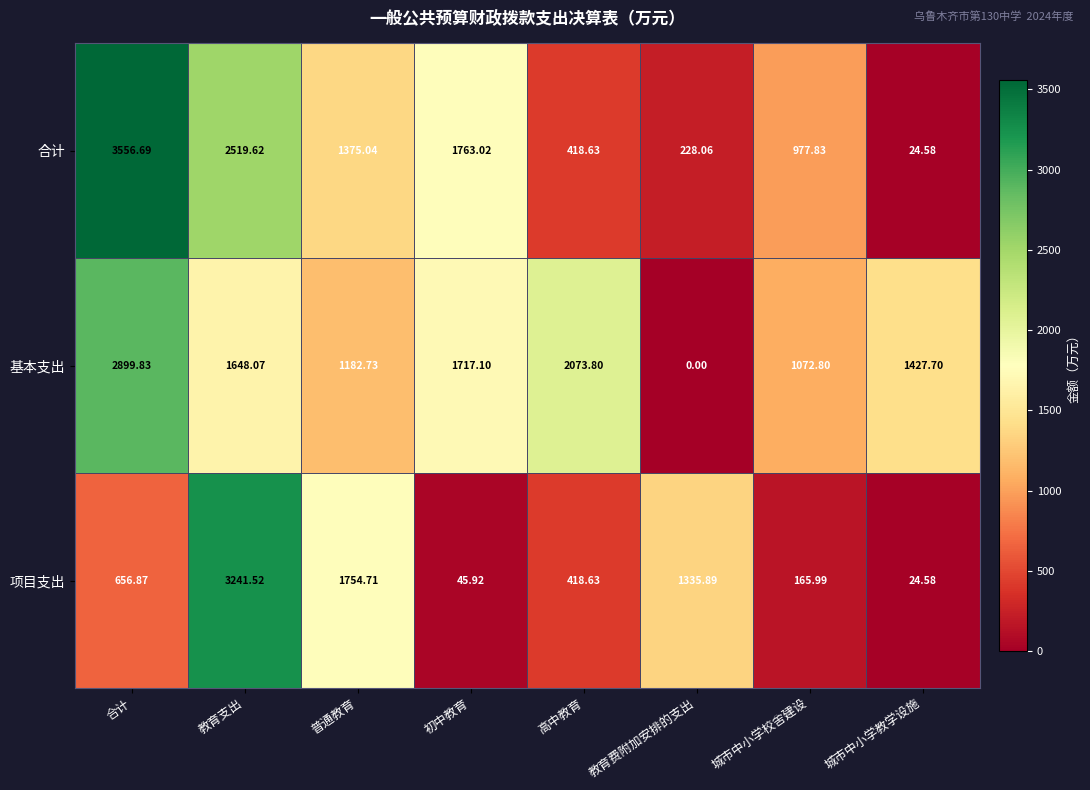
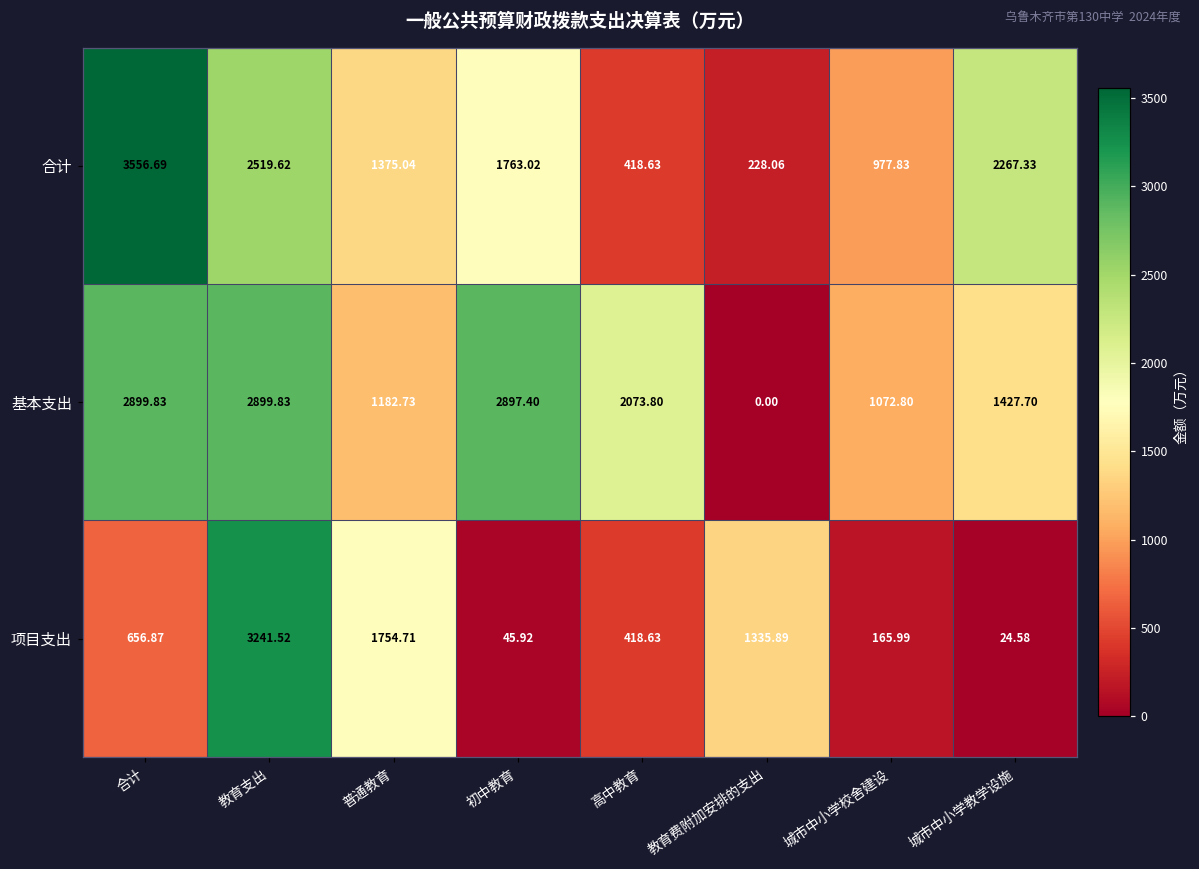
合计, 城市中小学教学设施: 24.58 -> 2267.33
基本支出, 教育支出: 1648.07 -> 2899.83
基本支出, 初中教育: 1717.10 -> 2897.40
